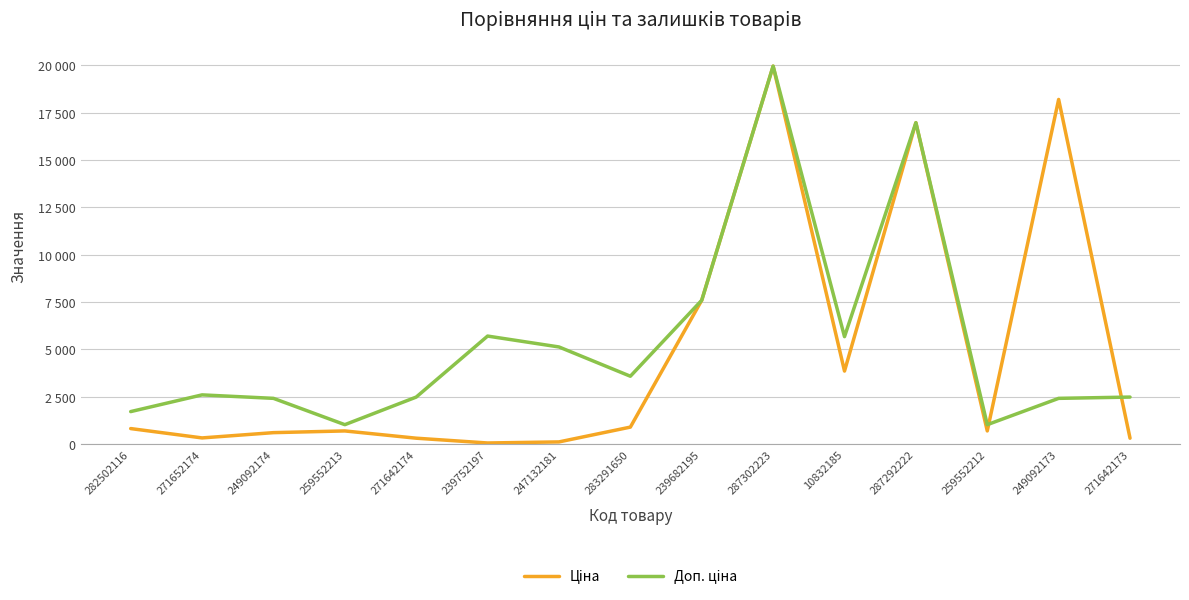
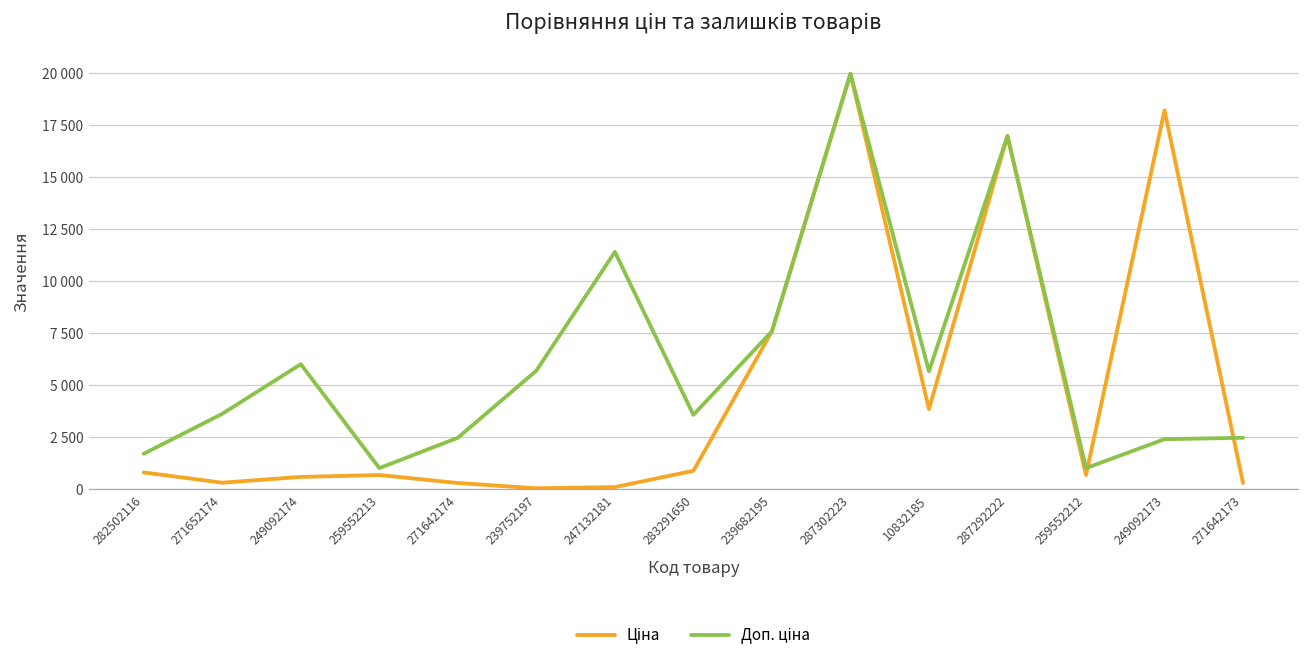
Доп. ціна, 271652174: 2600 -> 3600
Доп. ціна, 249092174: 2400 -> 6000
Доп. ціна, 247132181: 5100 -> 11400
